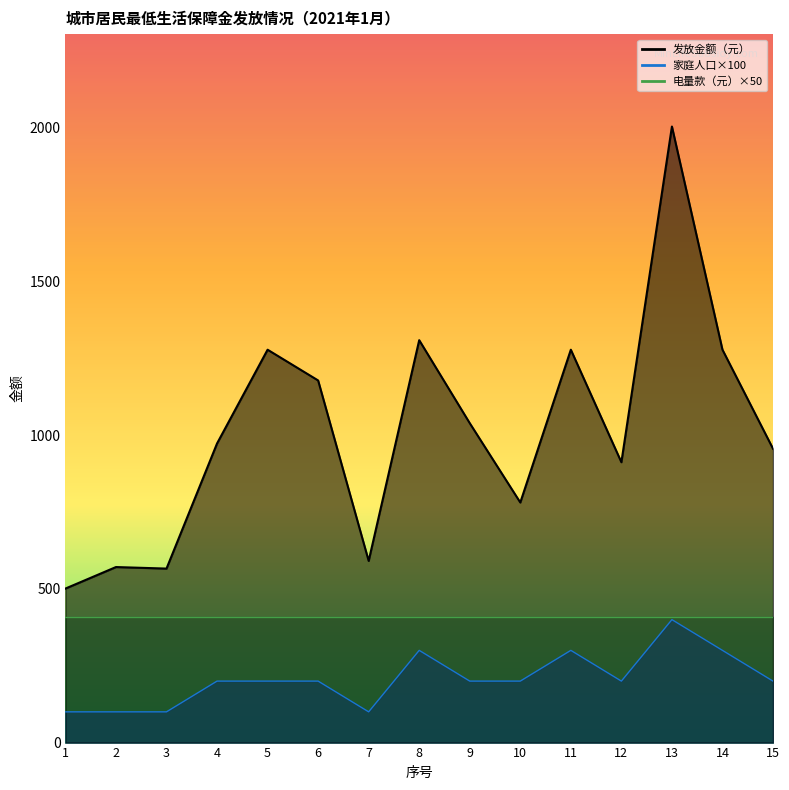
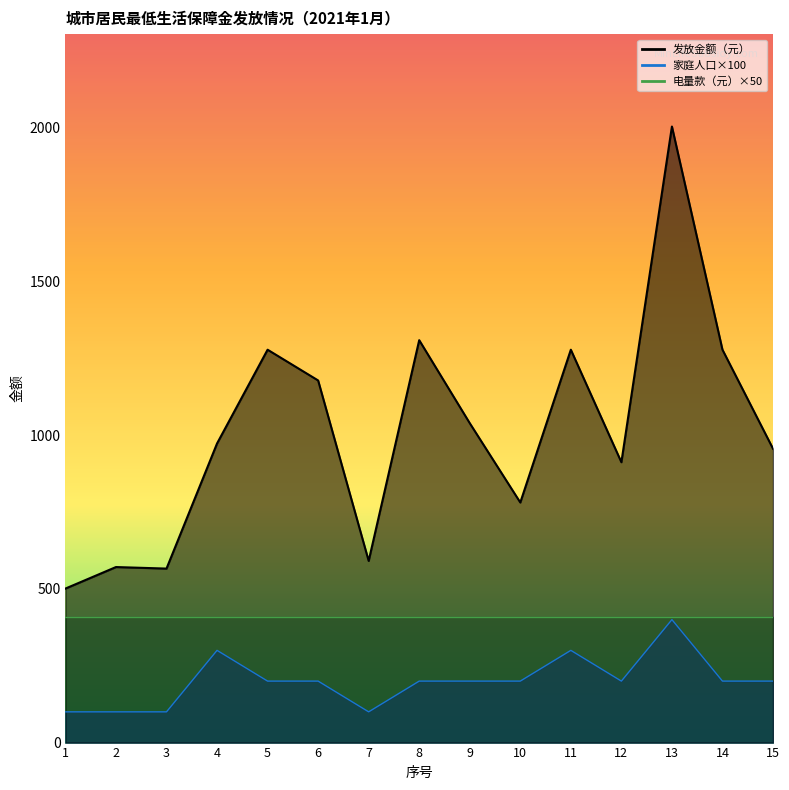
家庭人口×100, 4: 200 -> 300
家庭人口×100, 8: 300 -> 200
家庭人口×100, 14: 300 -> 200
